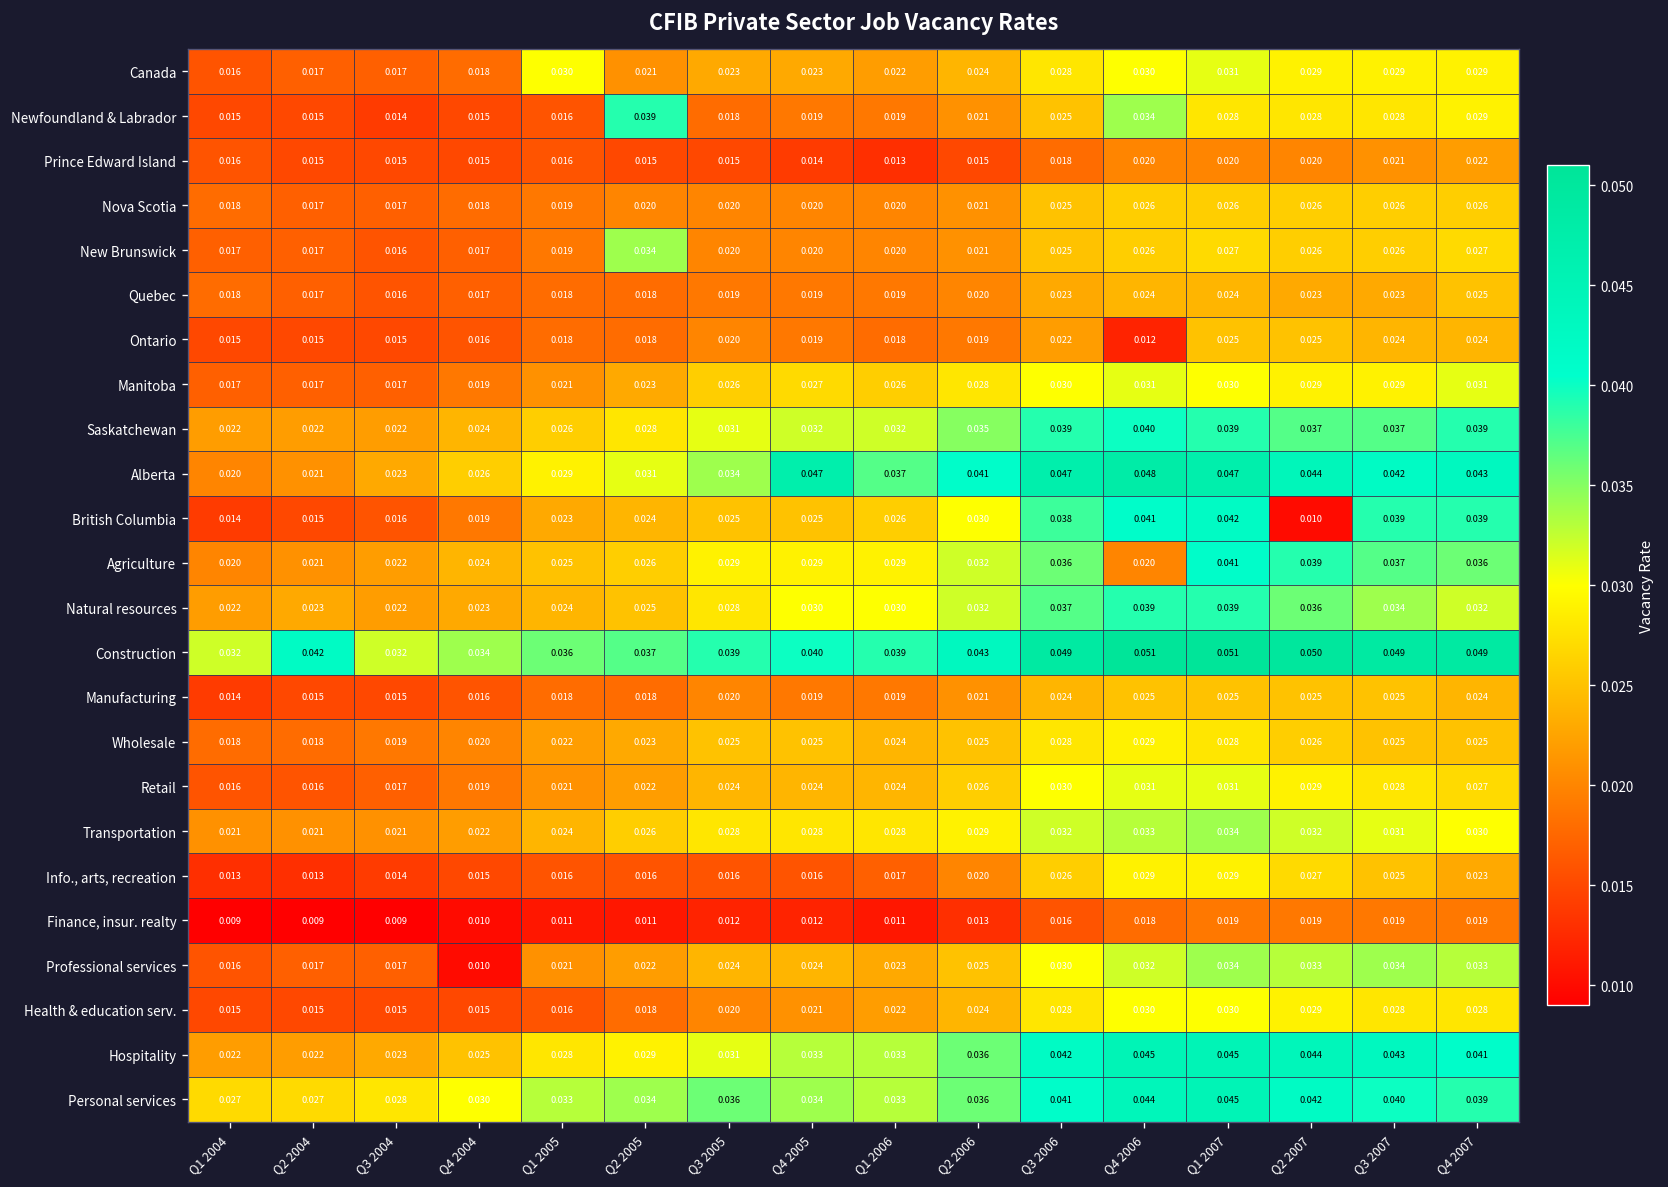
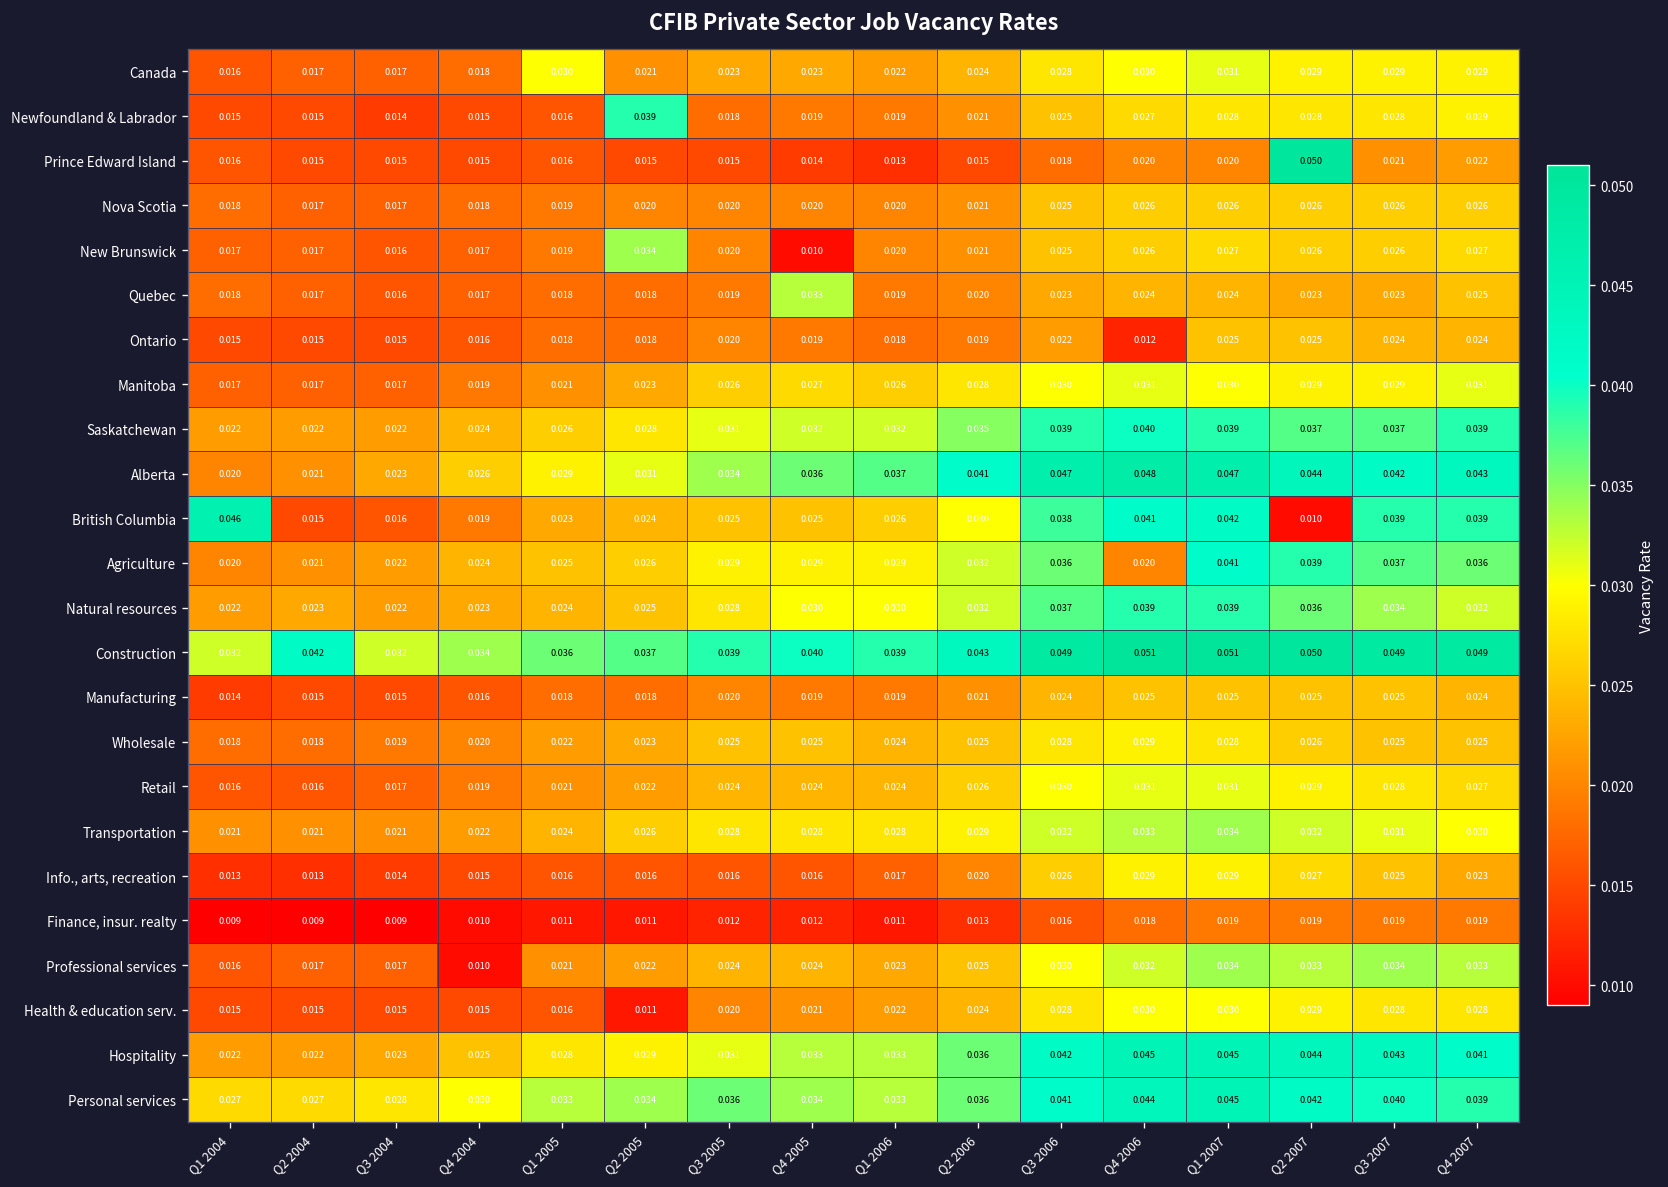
Newfoundland & Labrador, Q4 2006: 0.034 -> 0.027
Prince Edward Island, Q2 2007: 0.020 -> 0.050
New Brunswick, Q4 2005: 0.020 -> 0.010
Quebec, Q4 2005: 0.019 -> 0.033
Alberta, Q4 2005: 0.047 -> 0.036
British Columbia, Q1 2004: 0.014 -> 0.046
Health & education serv., Q2 2005: 0.018 -> 0.011
